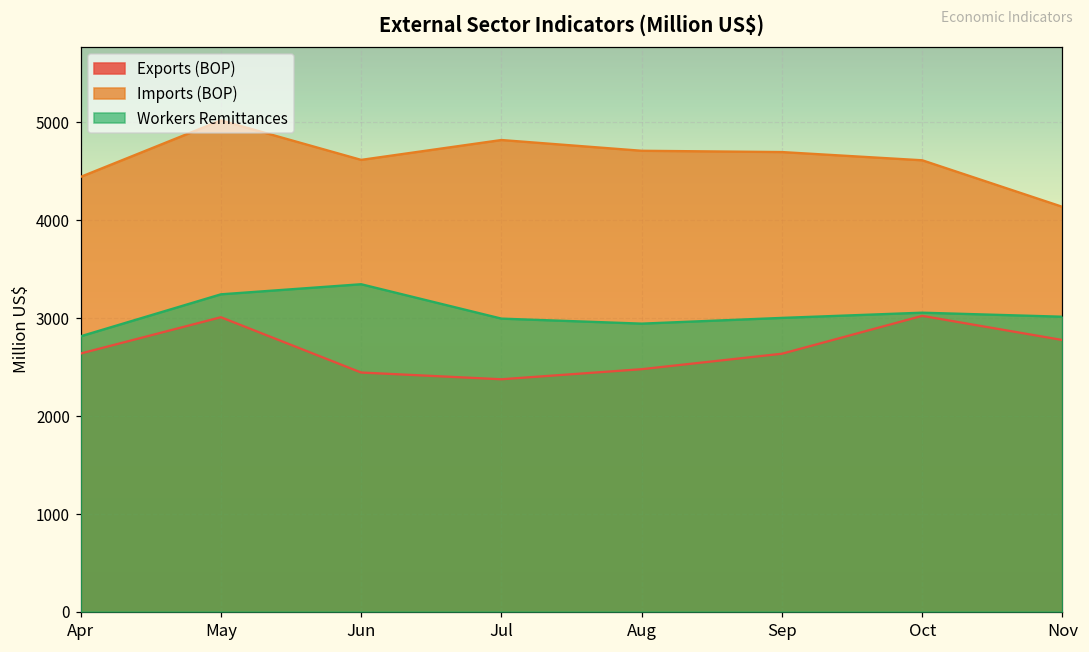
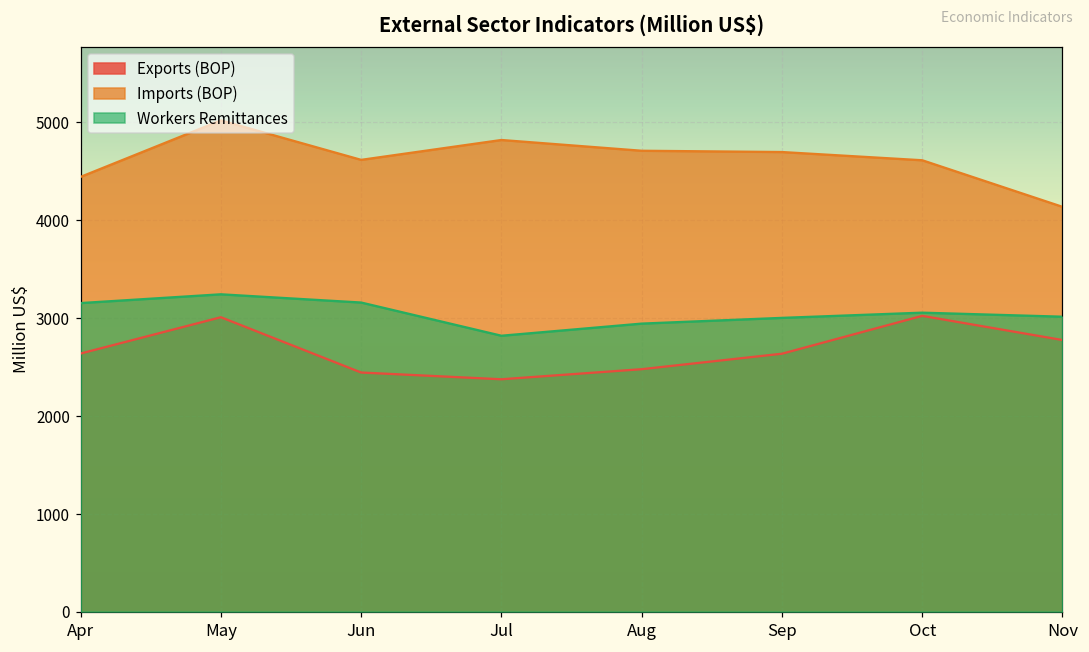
Workers Remittances, Apr: 2800 -> 3200
Workers Remittances, Jun: 3300 -> 3200
Workers Remittances, Jul: 3000 -> 2800
